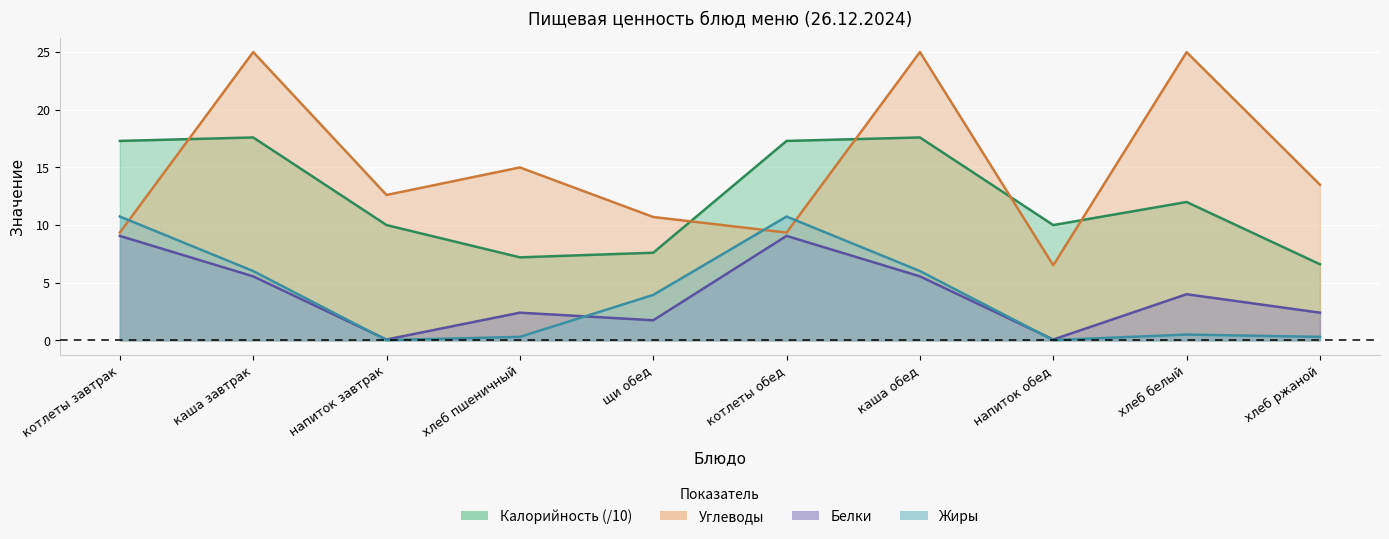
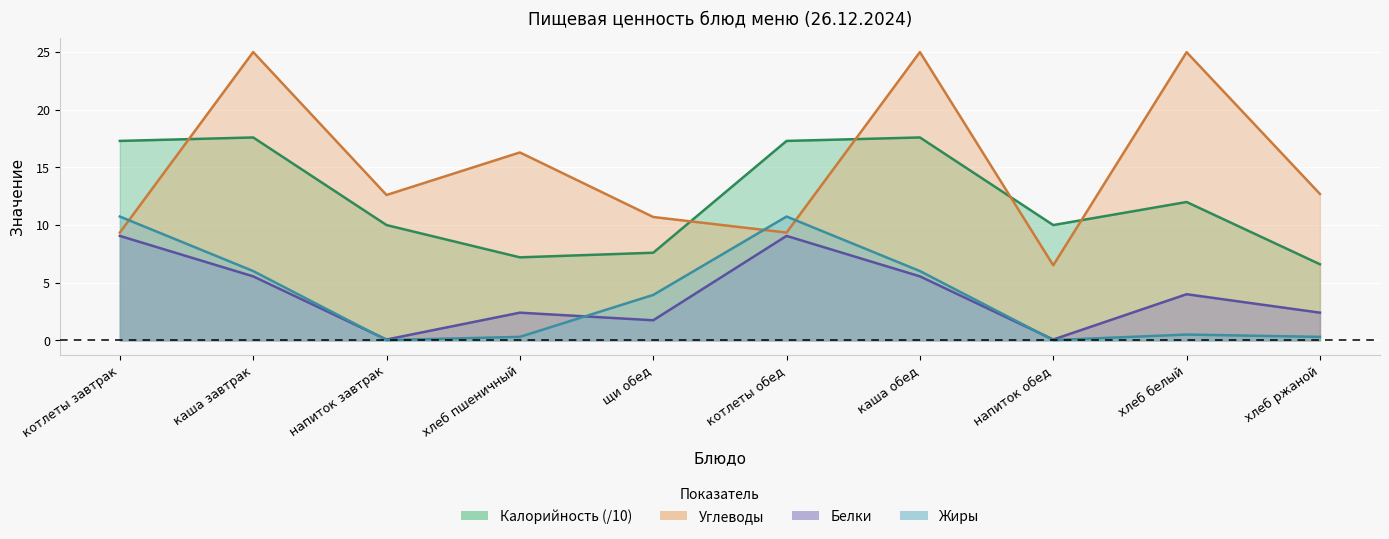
Углеводы, хлеб пшеничный: 15.0 -> 16.3
Углеводы, хлеб ржаной: 13.5 -> 12.7
